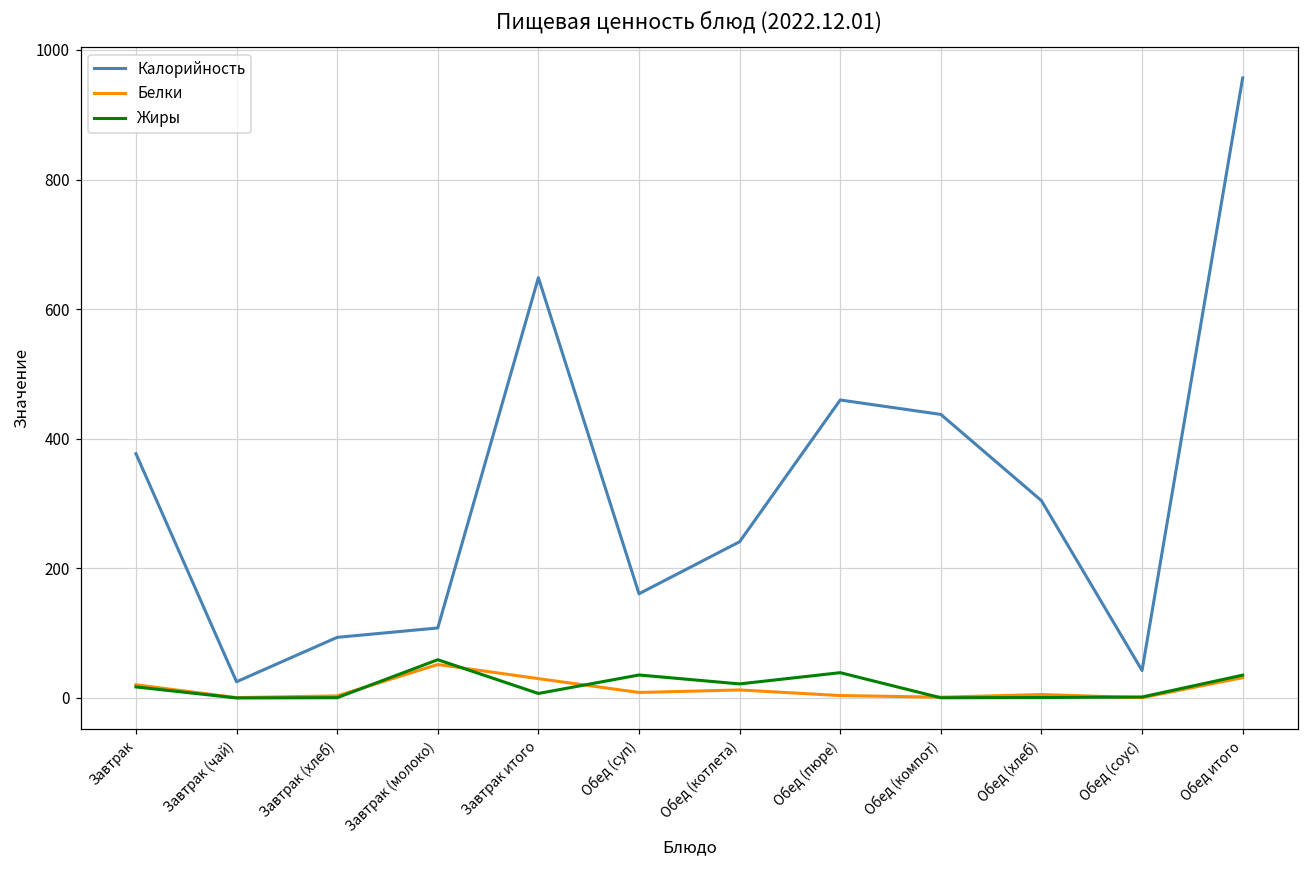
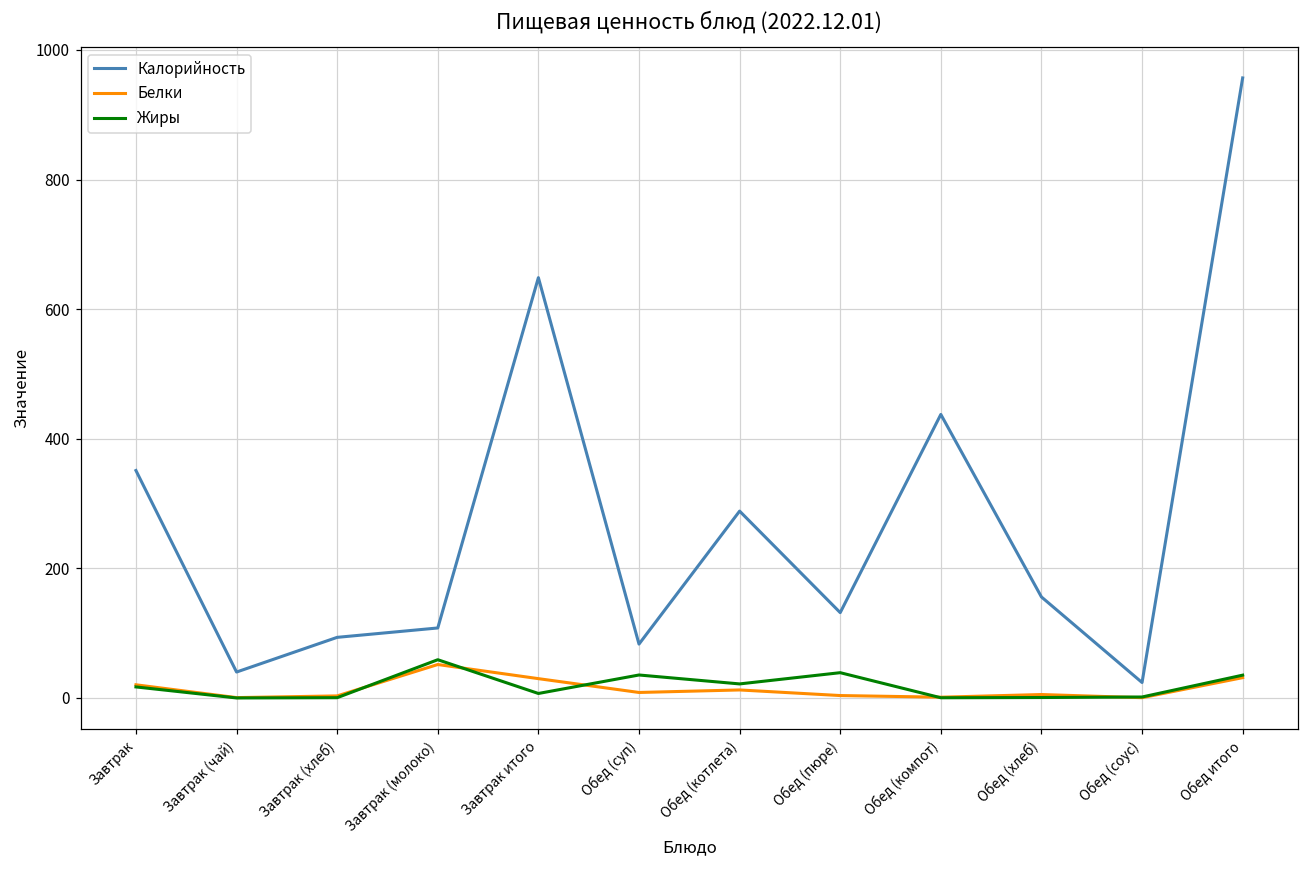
Калорийность, Завтрак: 380 -> 350
Калорийность, Завтрак (чай): 30 -> 40
Калорийность, Обед (суп): 160 -> 80
Калорийность, Обед (котлета): 240 -> 290
Калорийность, Обед (пюре): 460 -> 130
Калорийность, Обед (хлеб): 300 -> 160
Калорийность, Обед (соус): 40 -> 20
